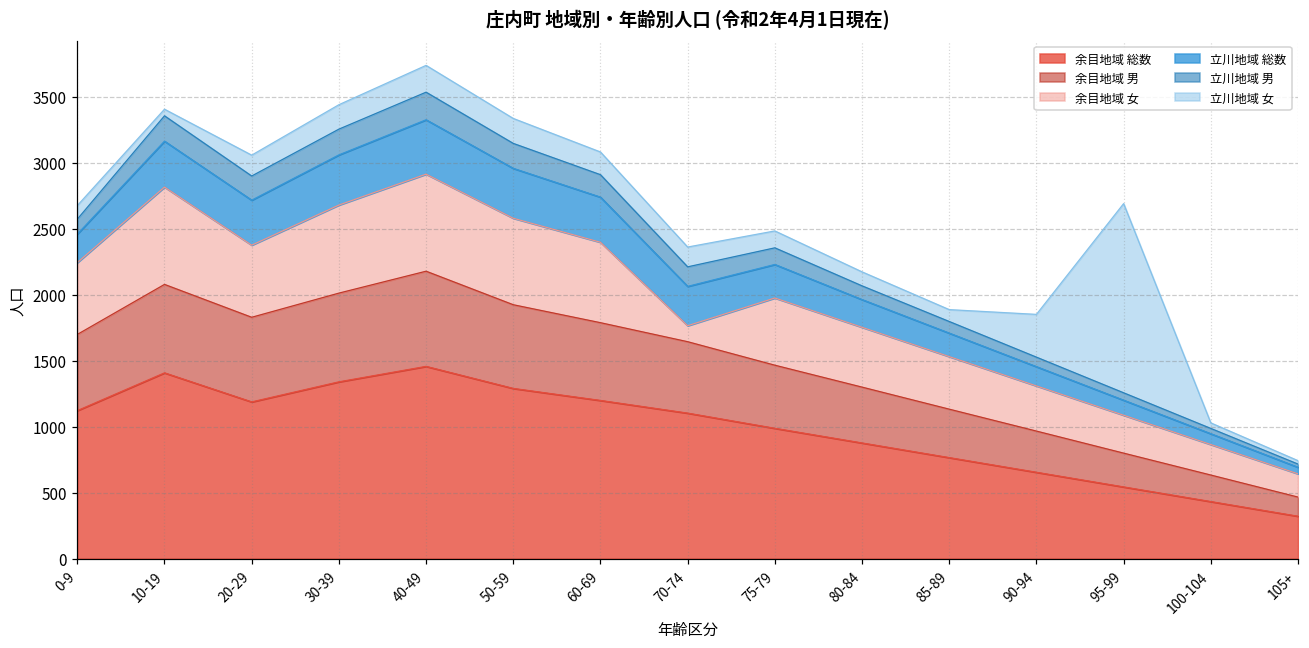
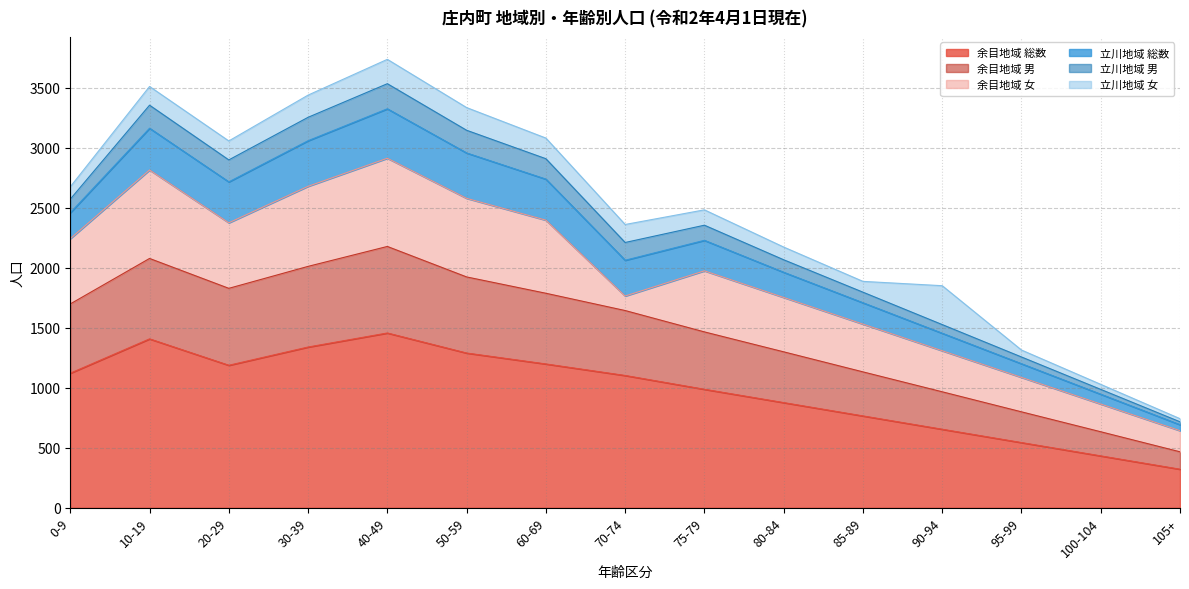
立川地域 女, 10-19: 50 -> 160
立川地域 女, 95-99: 1430 -> 60
